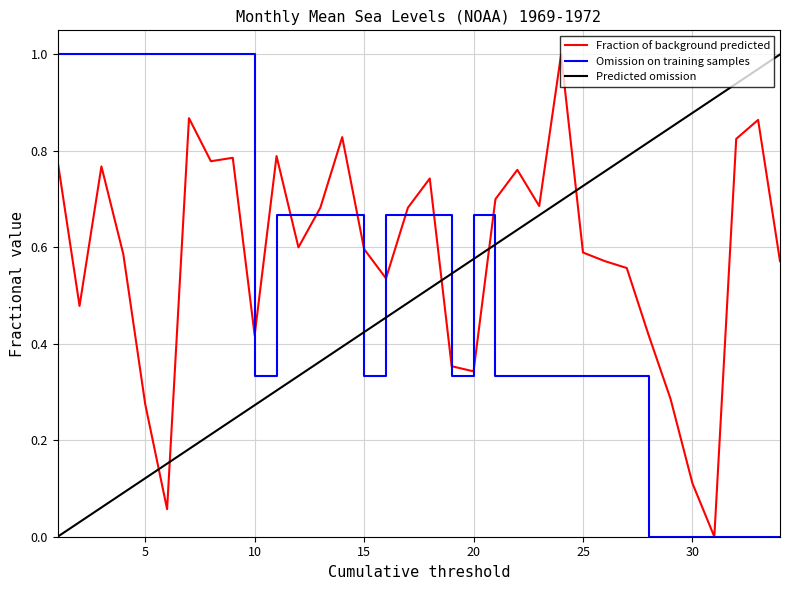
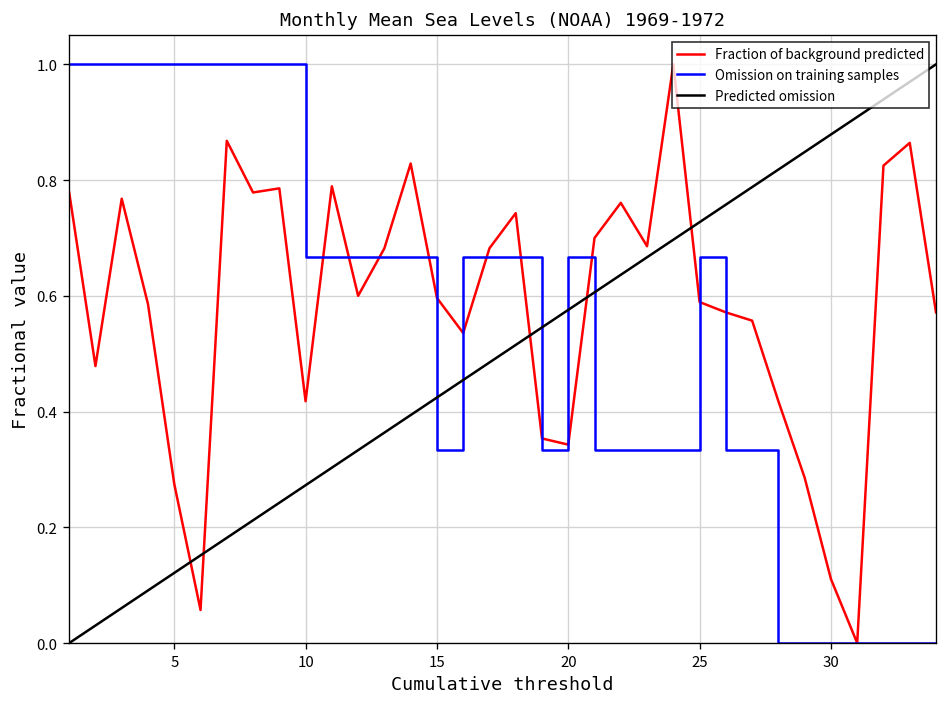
Omission on training samples, 10: 0.33 -> 0.67
Omission on training samples, 25: 0.33 -> 0.67
